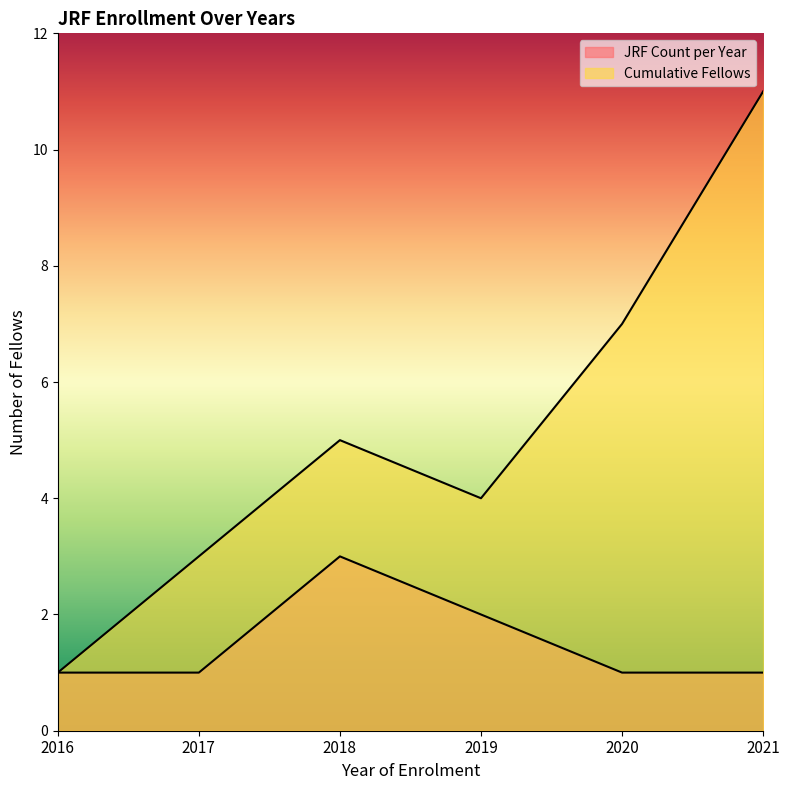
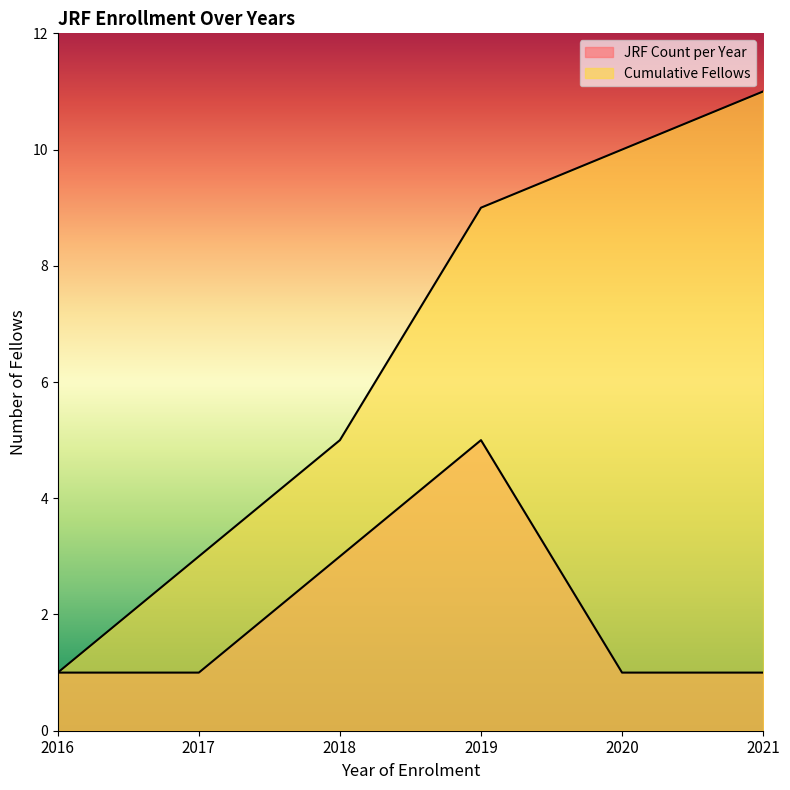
JRF Count per Year, 2019: 2 -> 5
Cumulative Fellows, 2019: 4 -> 9
Cumulative Fellows, 2020: 7 -> 10
